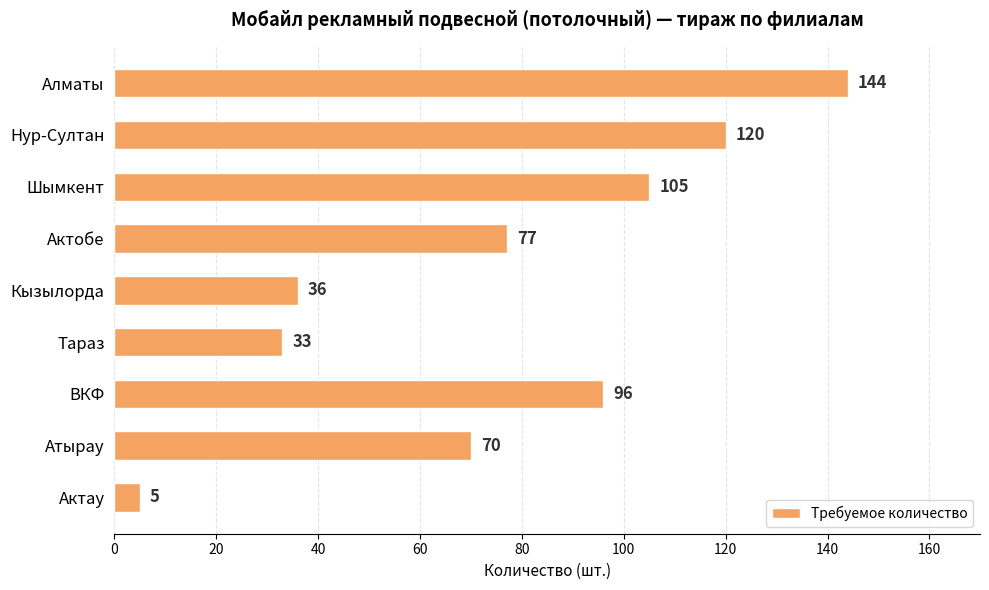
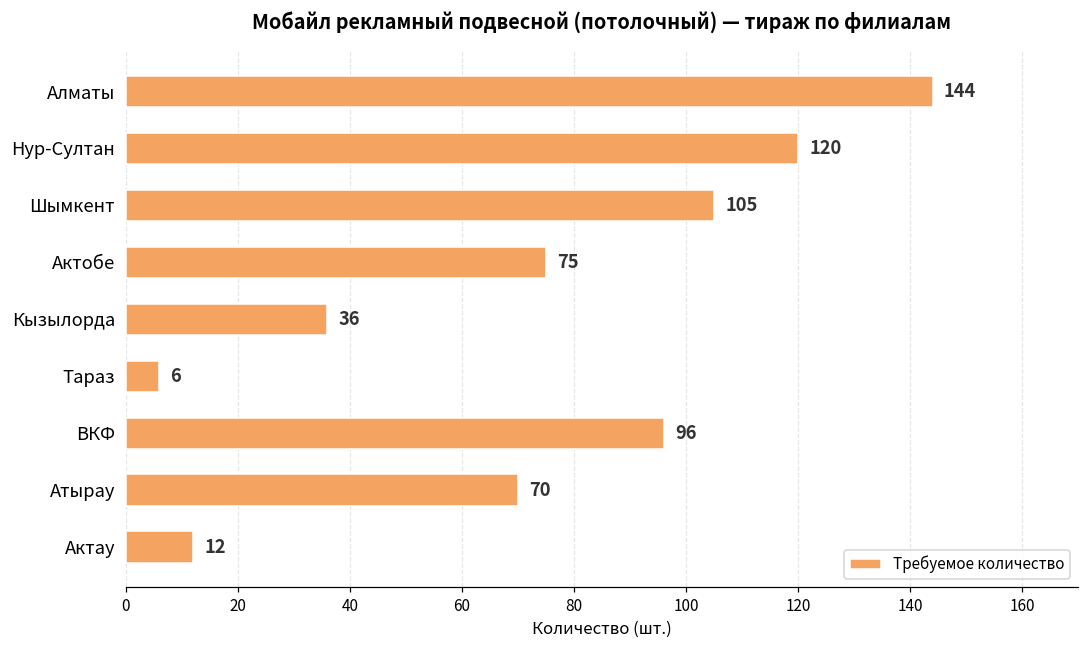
Актобе: 77 -> 75
Тараз: 33 -> 6
Актау: 5 -> 12
